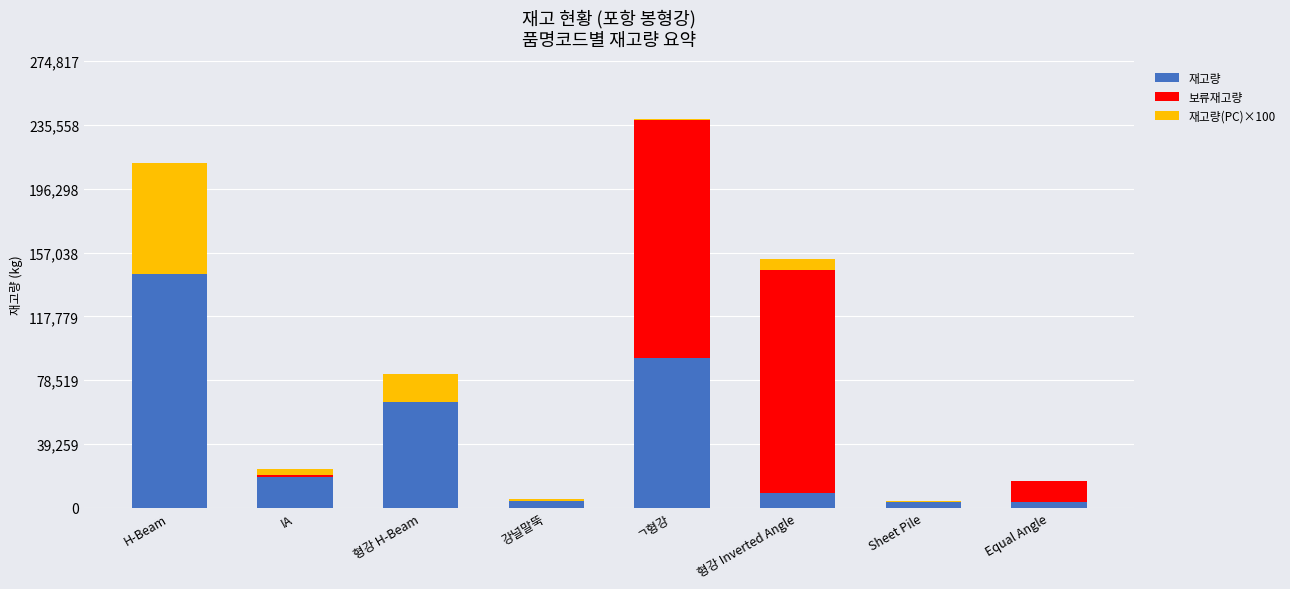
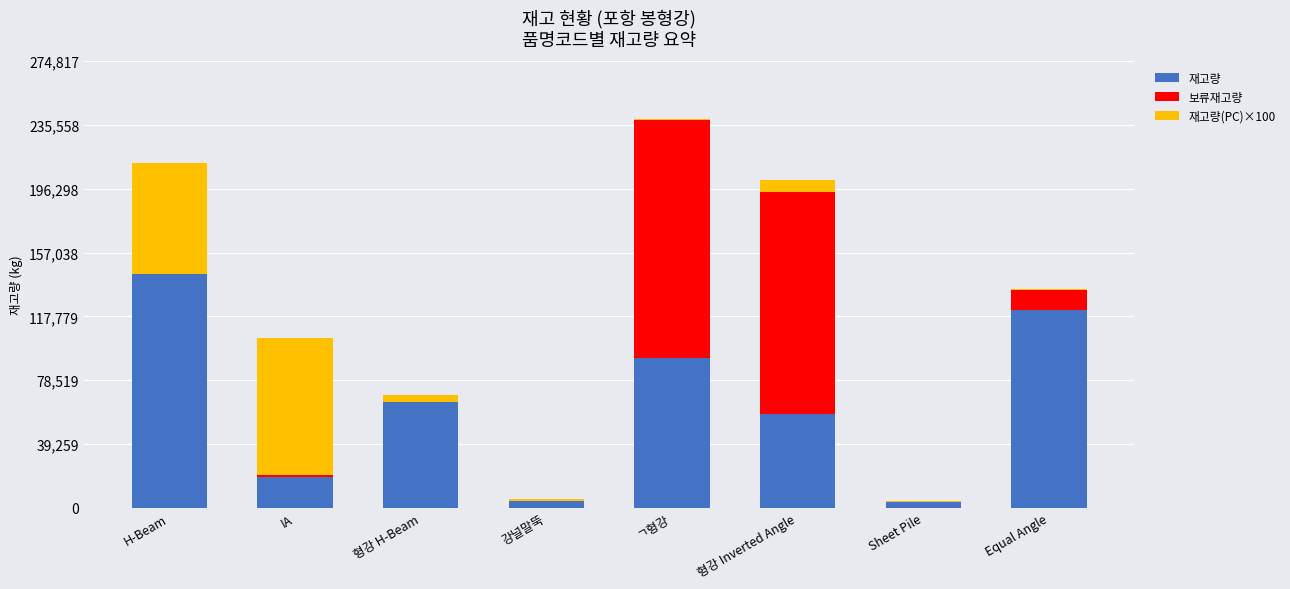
재고량(PC)×100, IA: 4,000 -> 84,000
재고량(PC)×100, 형강 H-Beam: 17,000 -> 4,000
재고량, 형강 Inverted Angle: 9,000 -> 57,000
재고량, Equal Angle: 4,000 -> 122,000
